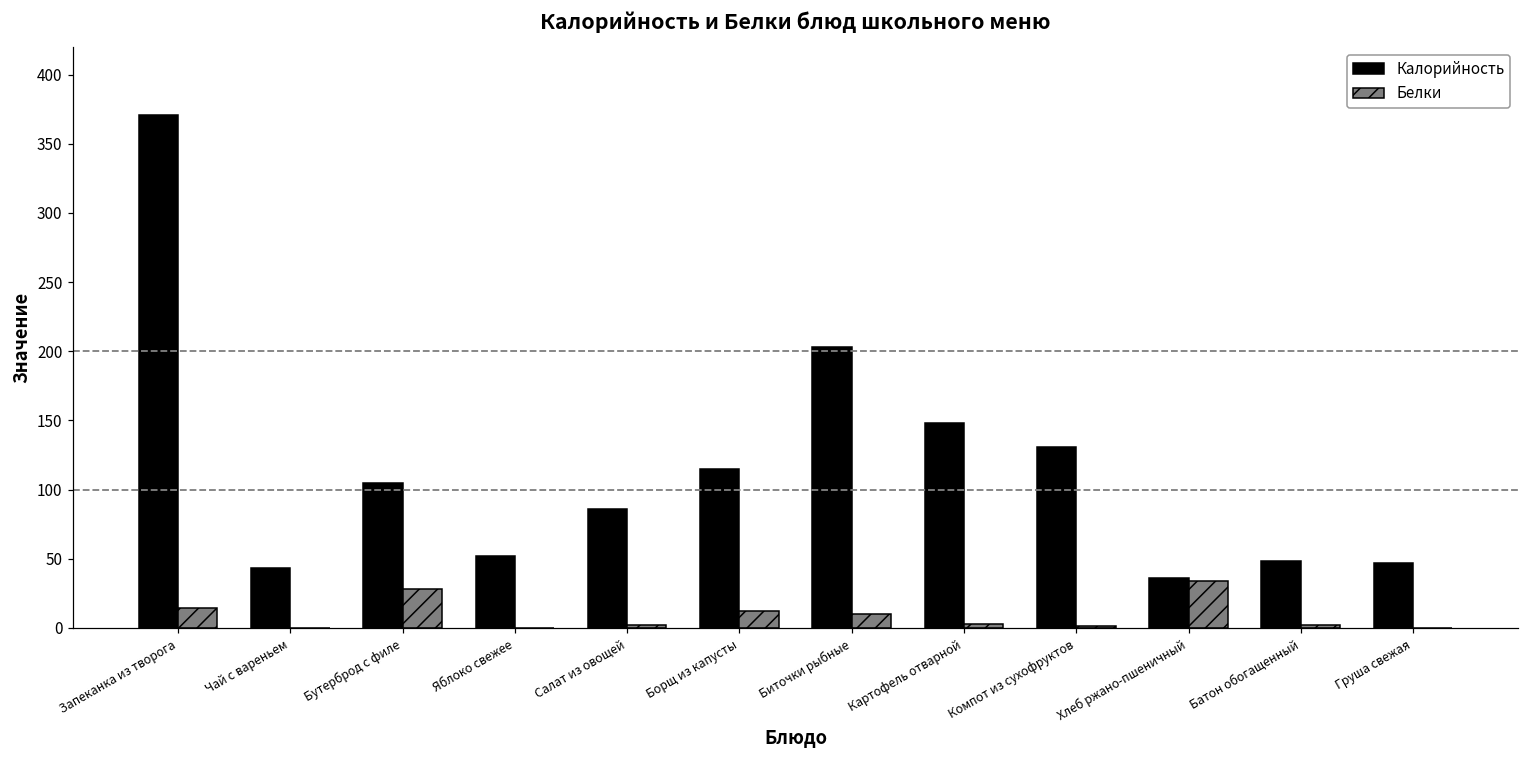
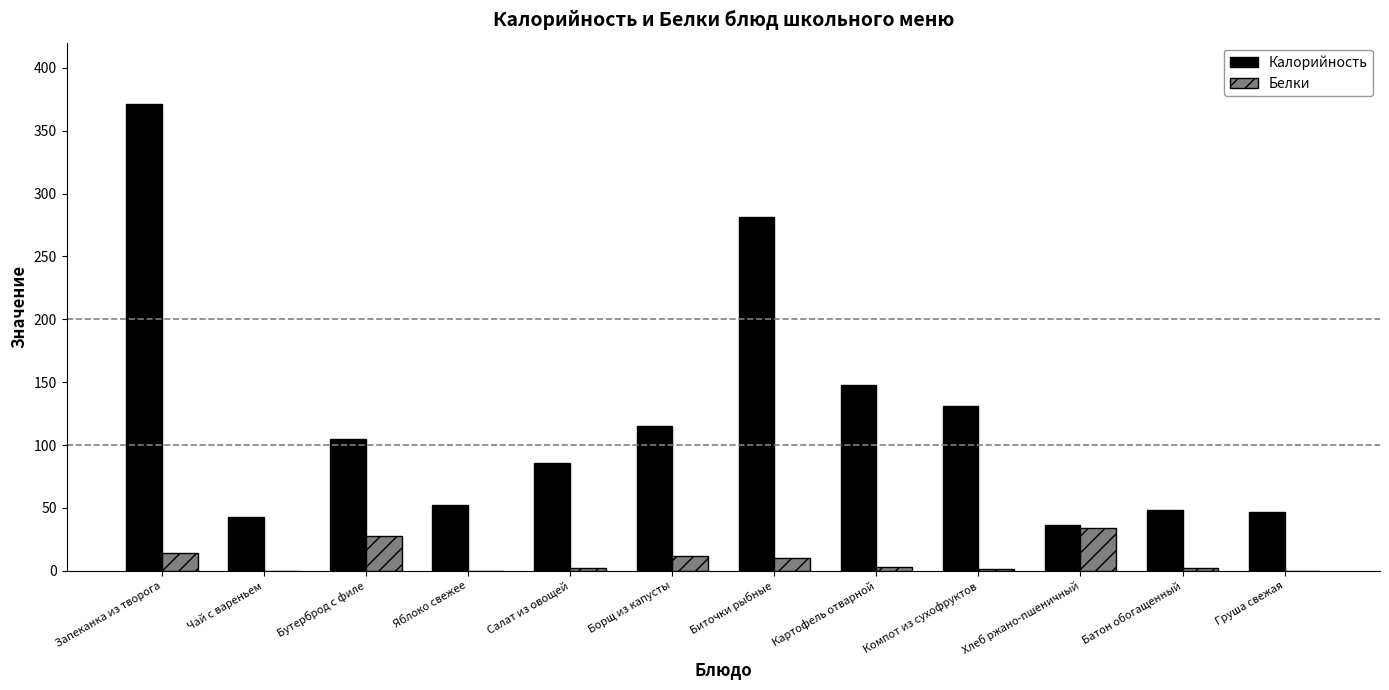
Калорийность, Биточки рыбные: 203 -> 281
